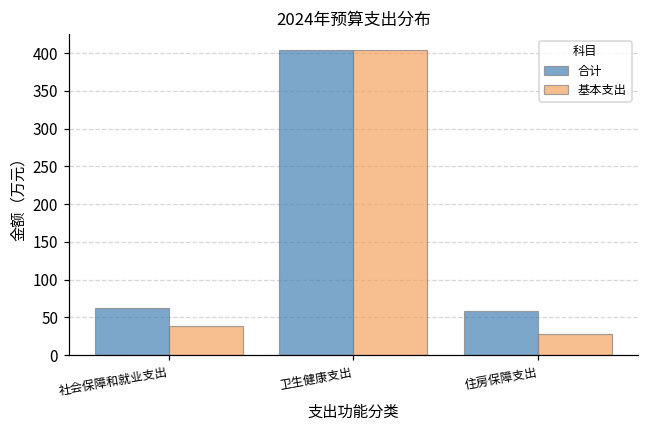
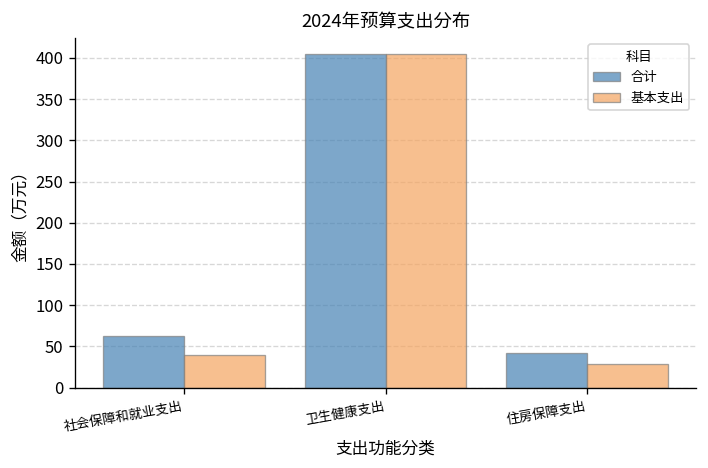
合计, 住房保障支出: 60 -> 40
